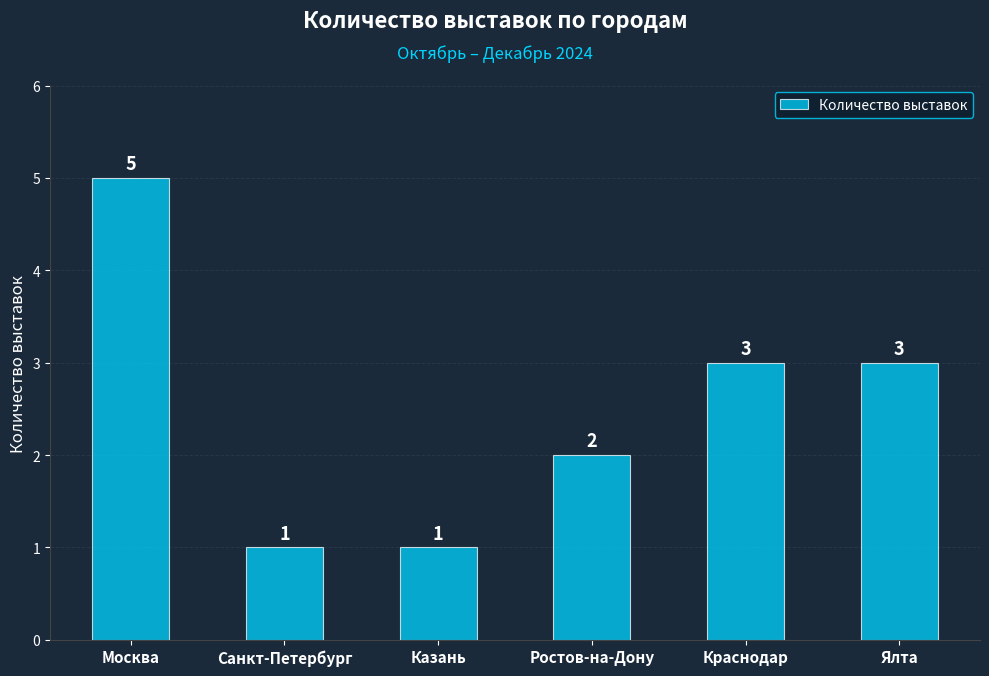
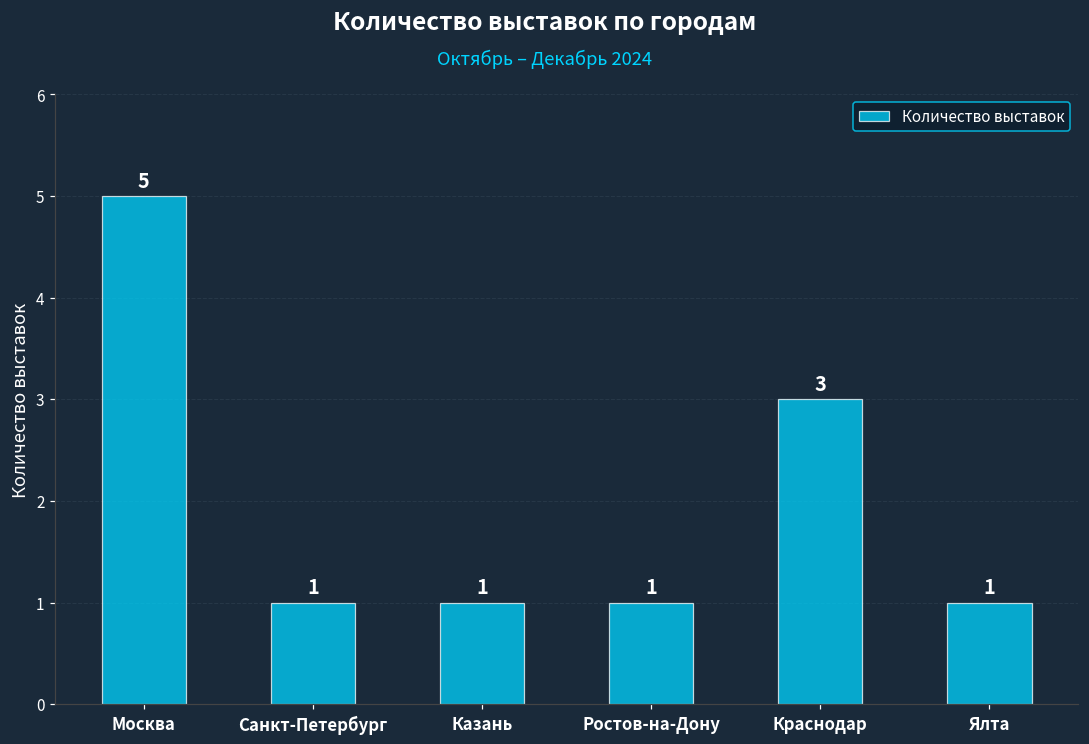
Ростов-на-Дону: 2 -> 1
Ялта: 3 -> 1
